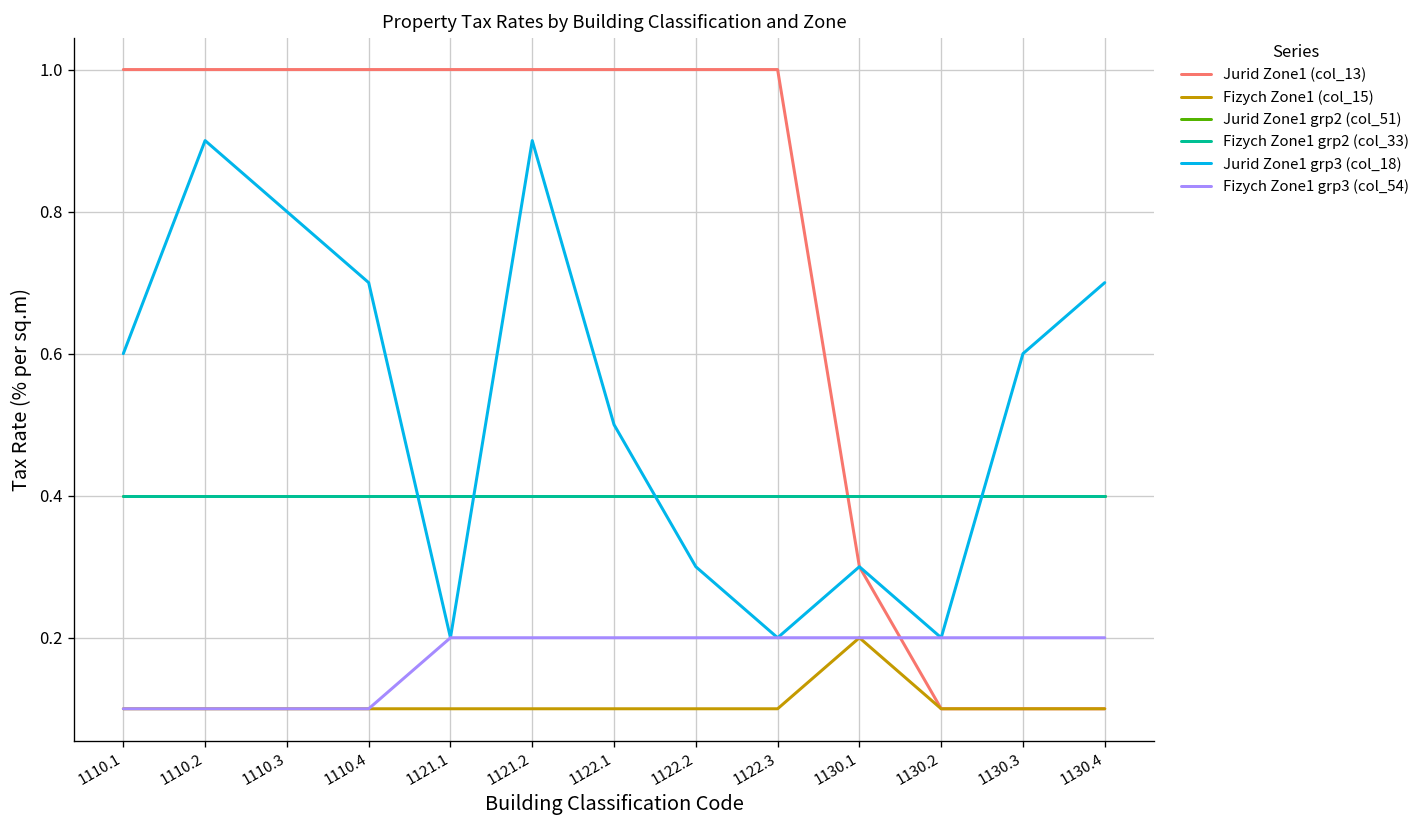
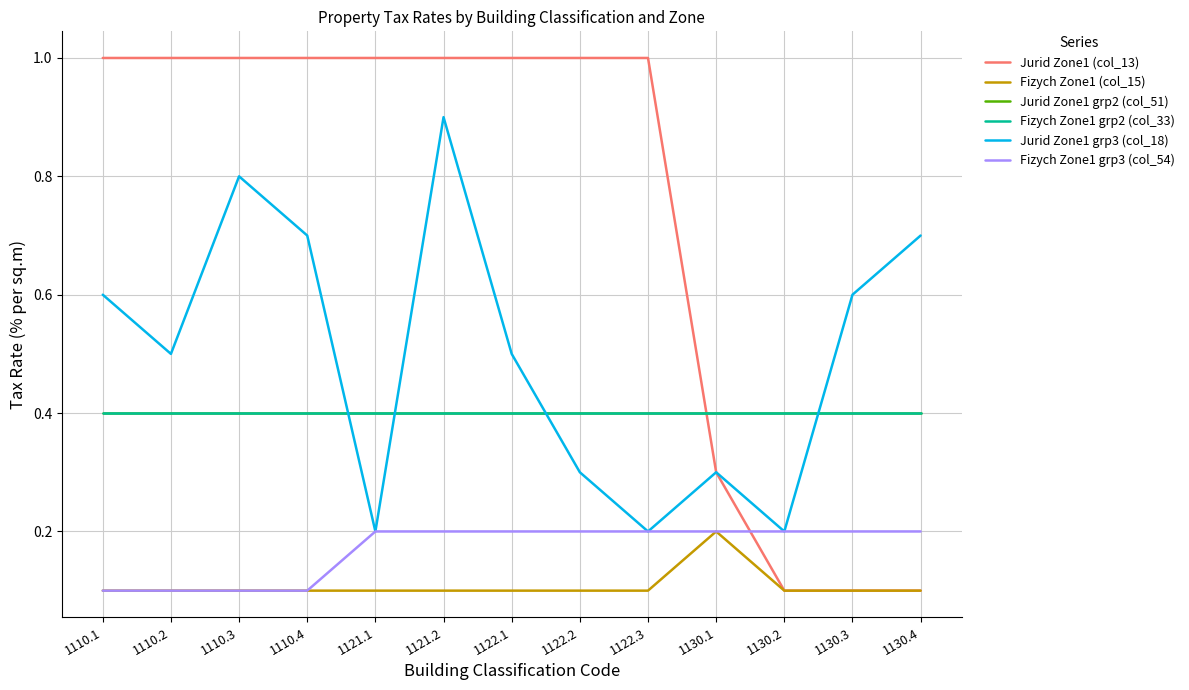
Jurid Zone1 grp3 (col_18), 1110.2: 0.9 -> 0.5
